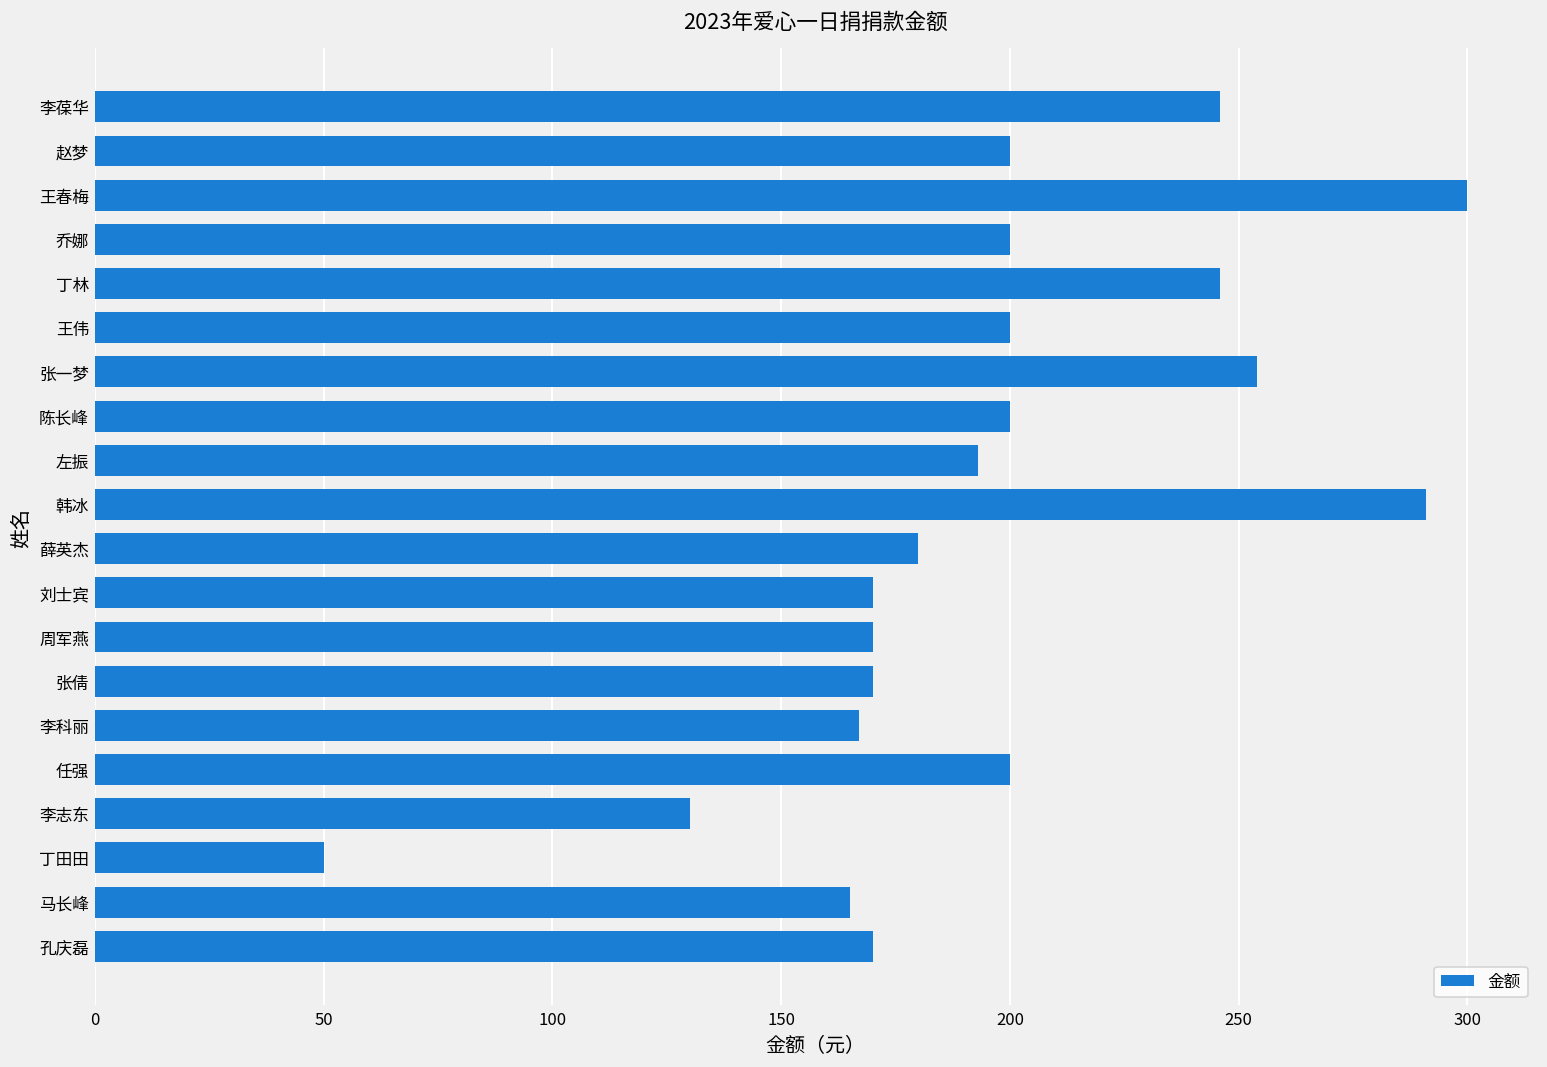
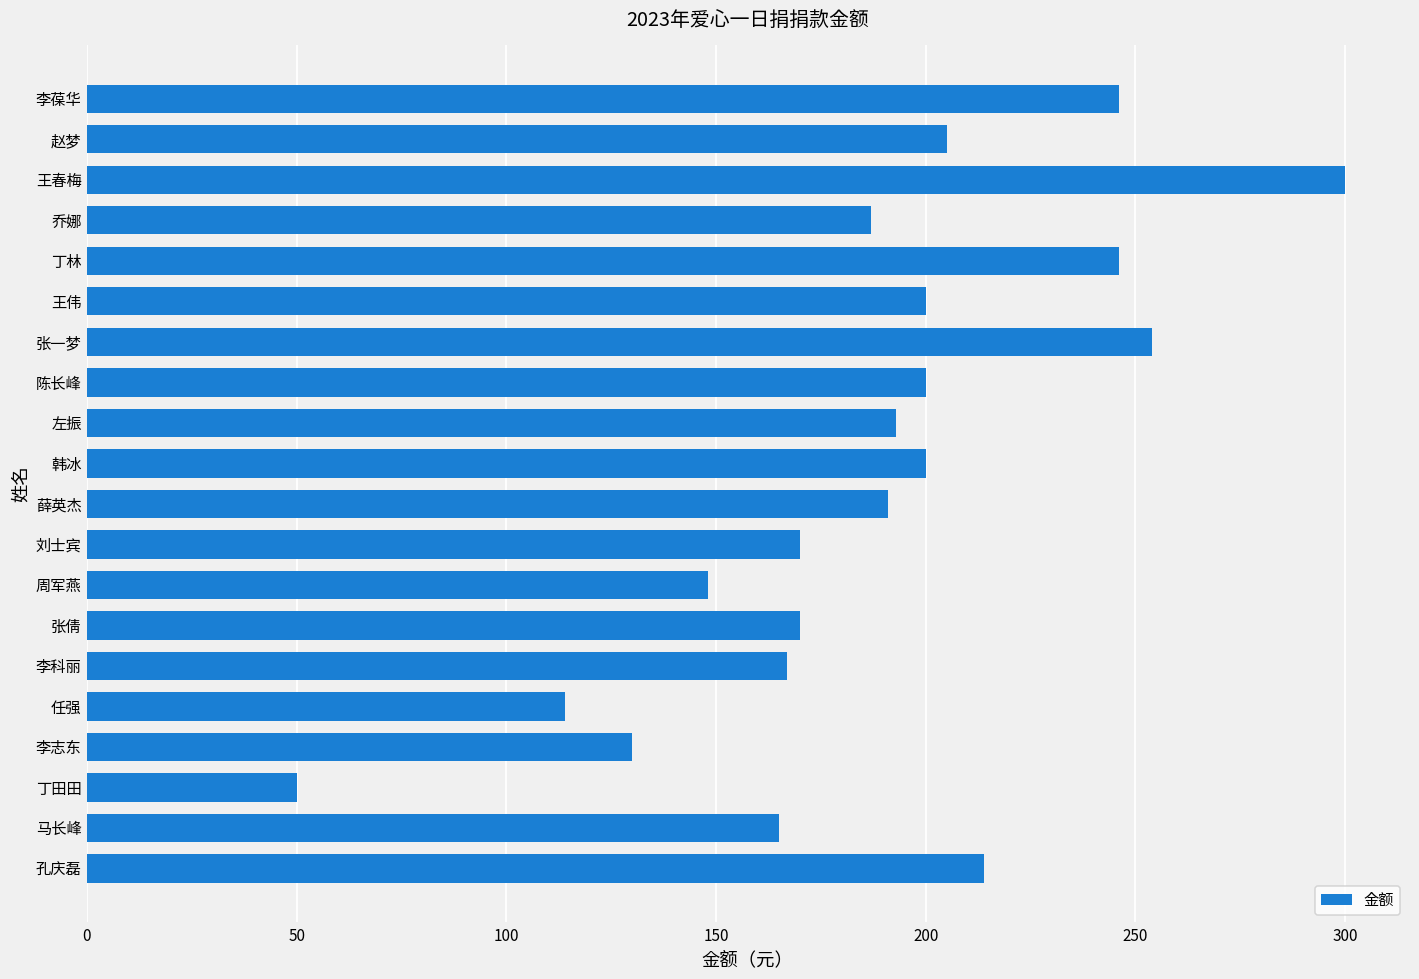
赵梦: 200 -> 205
乔娜: 200 -> 187
韩冰: 291 -> 200
薛英杰: 180 -> 191
周军燕: 170 -> 148
任强: 200 -> 114
孔庆磊: 170 -> 214
